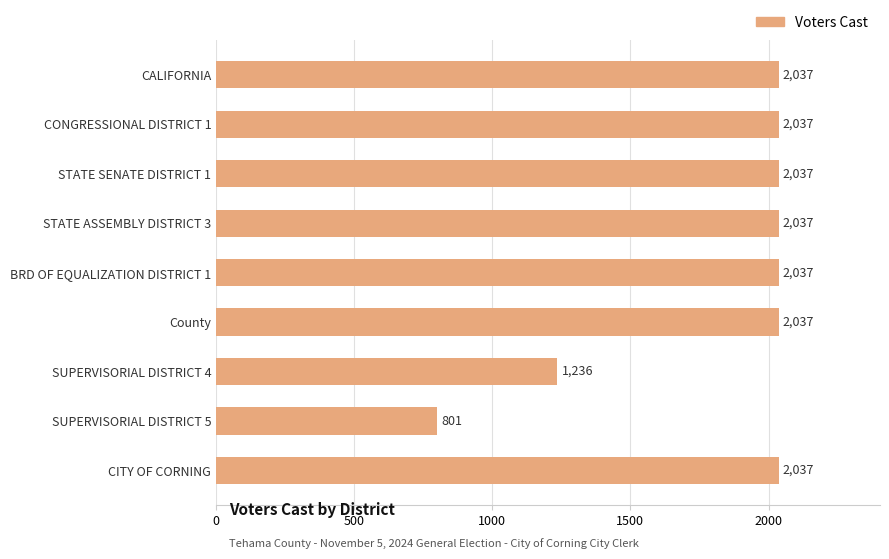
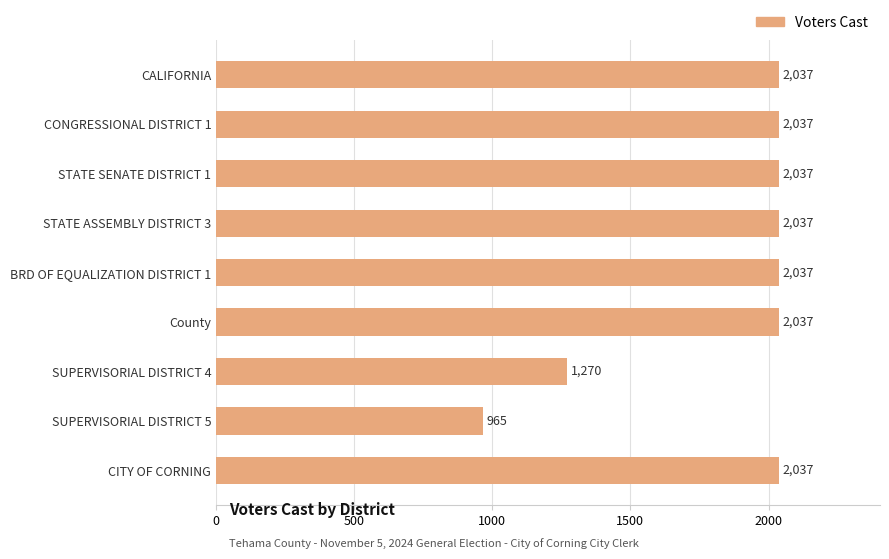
SUPERVISORIAL DISTRICT 4: 1,236 -> 1,270
SUPERVISORIAL DISTRICT 5: 801 -> 965
